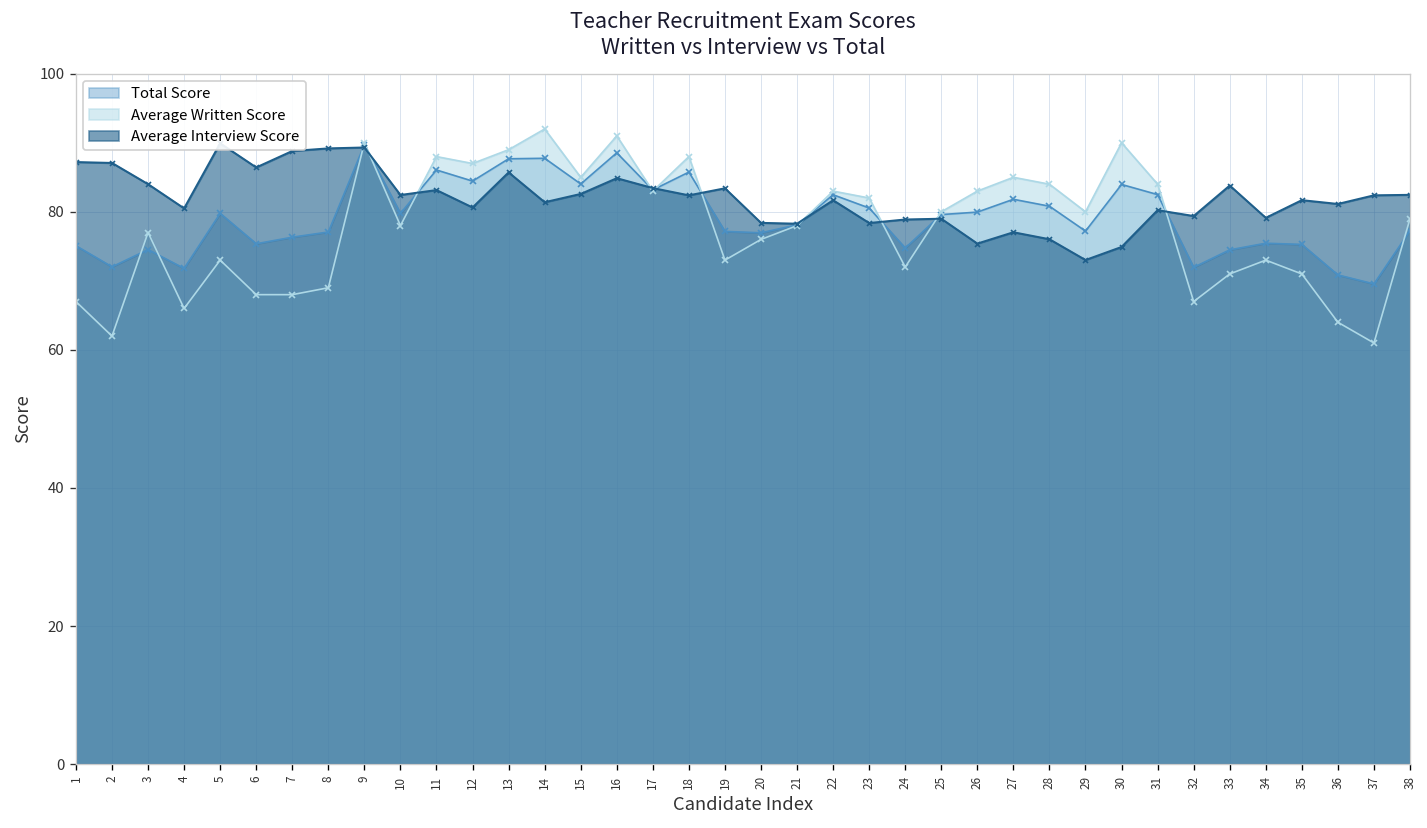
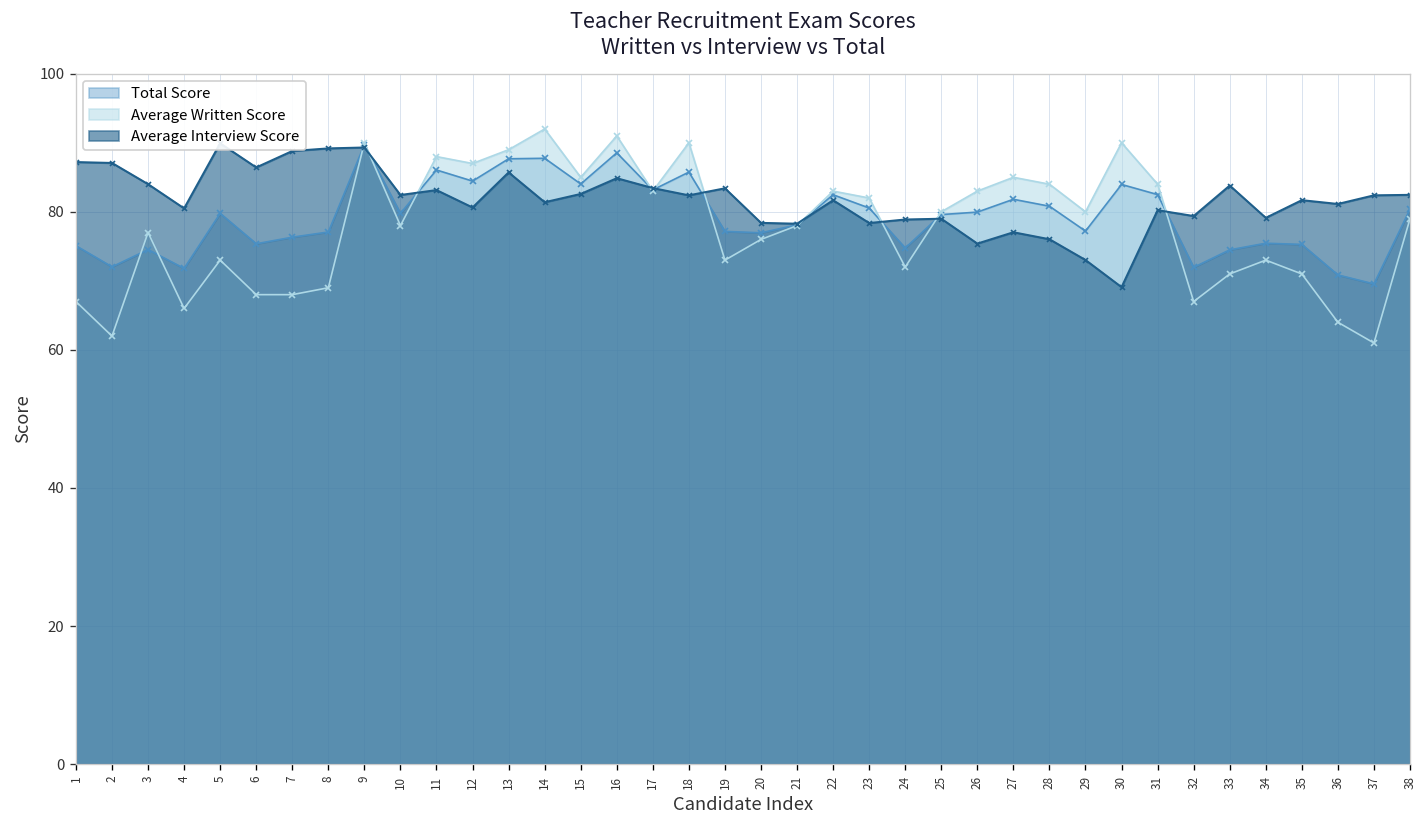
Average Written Score, 18: 88 -> 90
Average Interview Score, 30: 75 -> 69
Total Score, 38: 77 -> 80
